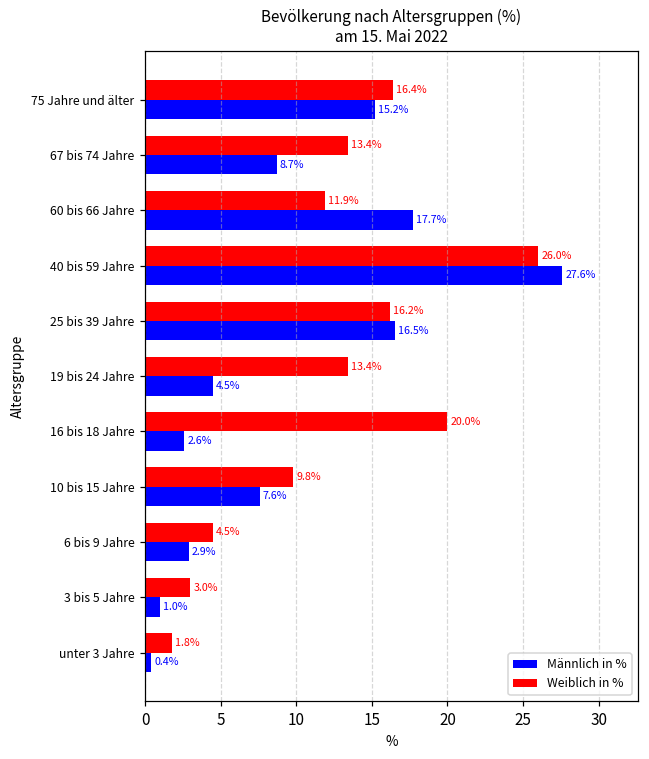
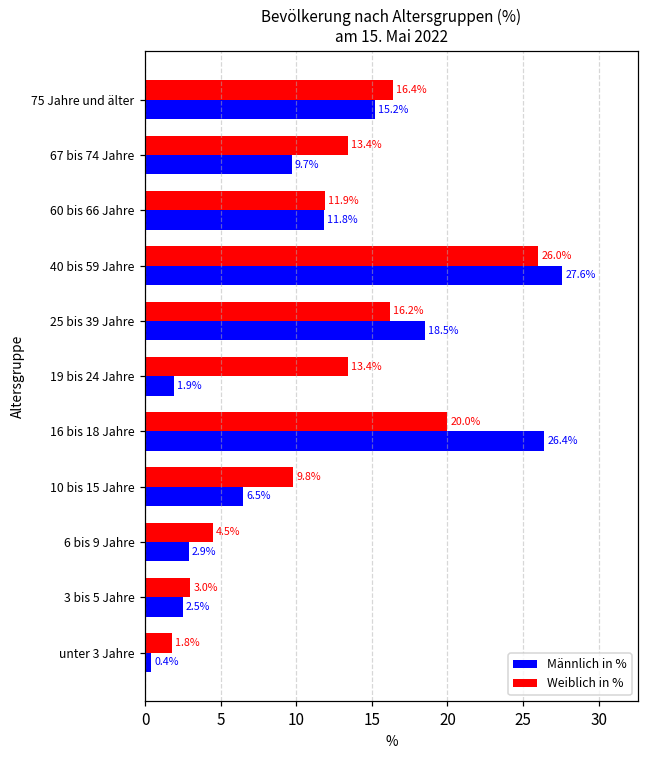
Männlich in %, 67 bis 74 Jahre: 8.7% -> 9.7%
Männlich in %, 60 bis 66 Jahre: 17.7% -> 11.8%
Männlich in %, 25 bis 39 Jahre: 16.5% -> 18.5%
Männlich in %, 19 bis 24 Jahre: 4.5% -> 1.9%
Männlich in %, 16 bis 18 Jahre: 2.6% -> 26.4%
Männlich in %, 10 bis 15 Jahre: 7.6% -> 6.5%
Männlich in %, 3 bis 5 Jahre: 1.0% -> 2.5%
